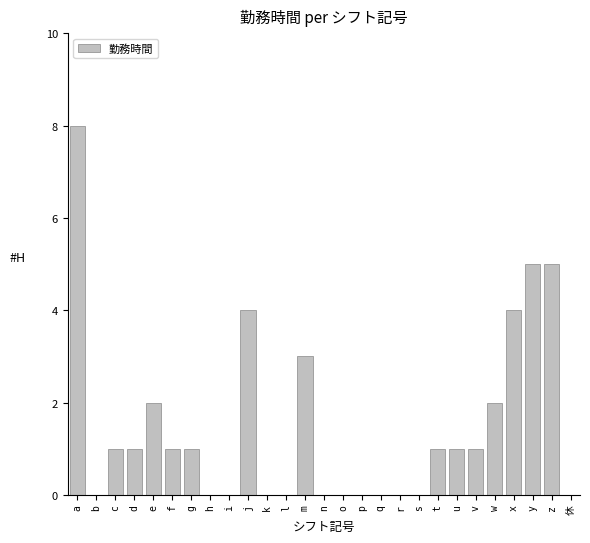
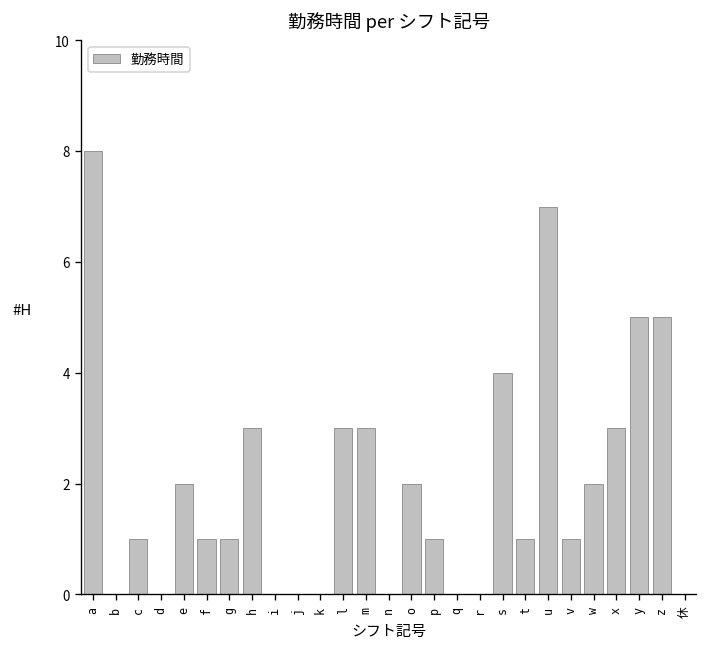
d: 1 -> 0
h: 0 -> 3
j: 4 -> 0
l: 0 -> 3
o: 0 -> 2
p: 0 -> 1
s: 0 -> 4
u: 1 -> 7
x: 4 -> 3
